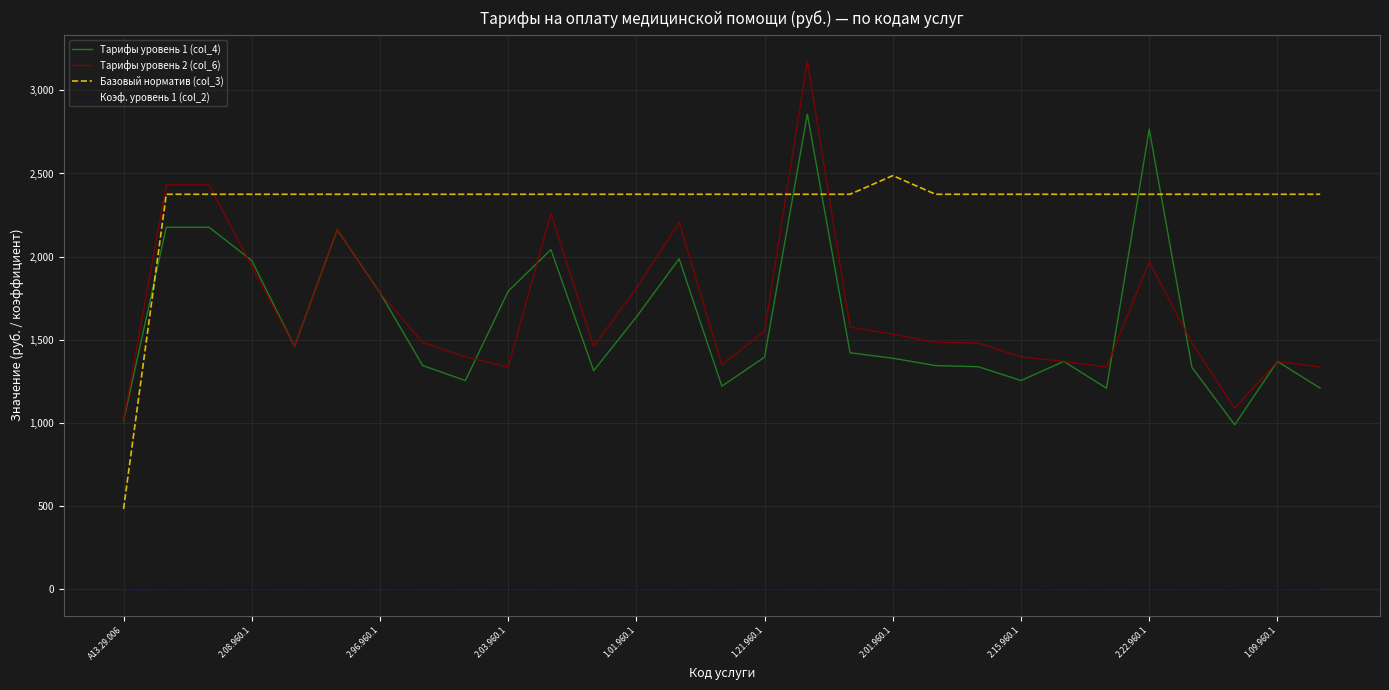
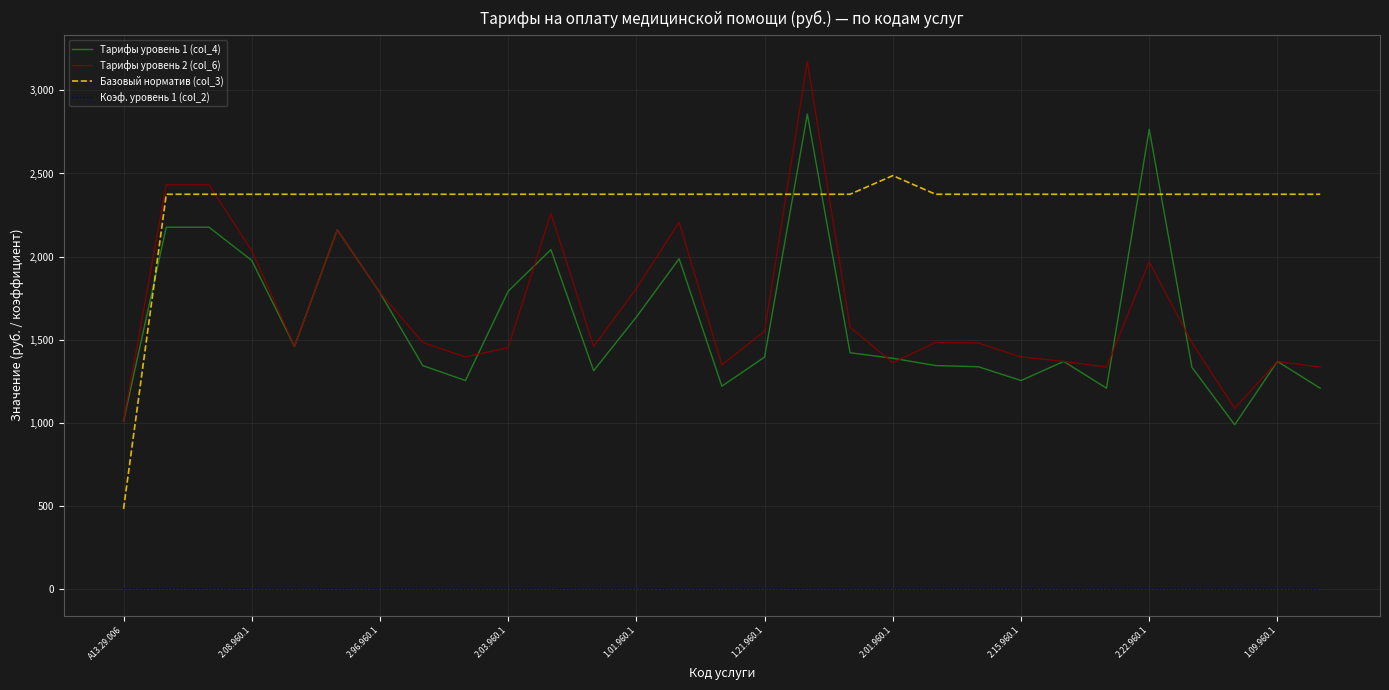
Тарифы уровень 2 (col_6), 2.08.960.1: 1,940 -> 2,040
Тарифы уровень 2 (col_6), 2.03.960.1: 1,340 -> 1,450
Тарифы уровень 2 (col_6), 2.01.960.1: 1,530 -> 1,360
